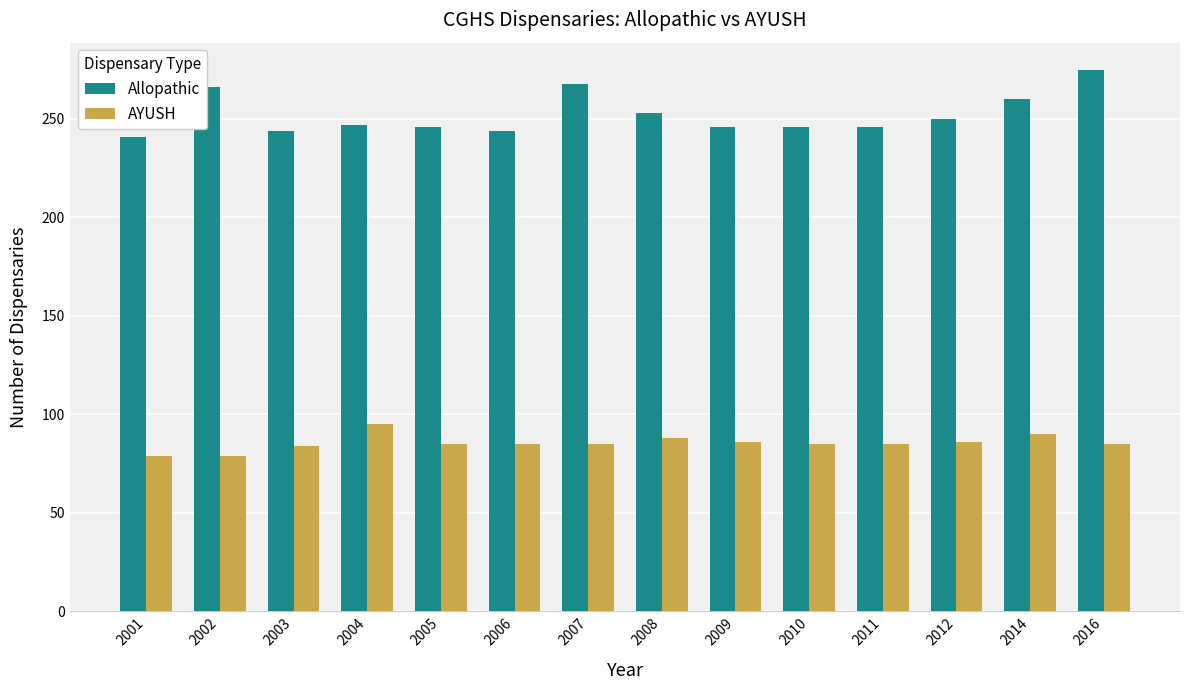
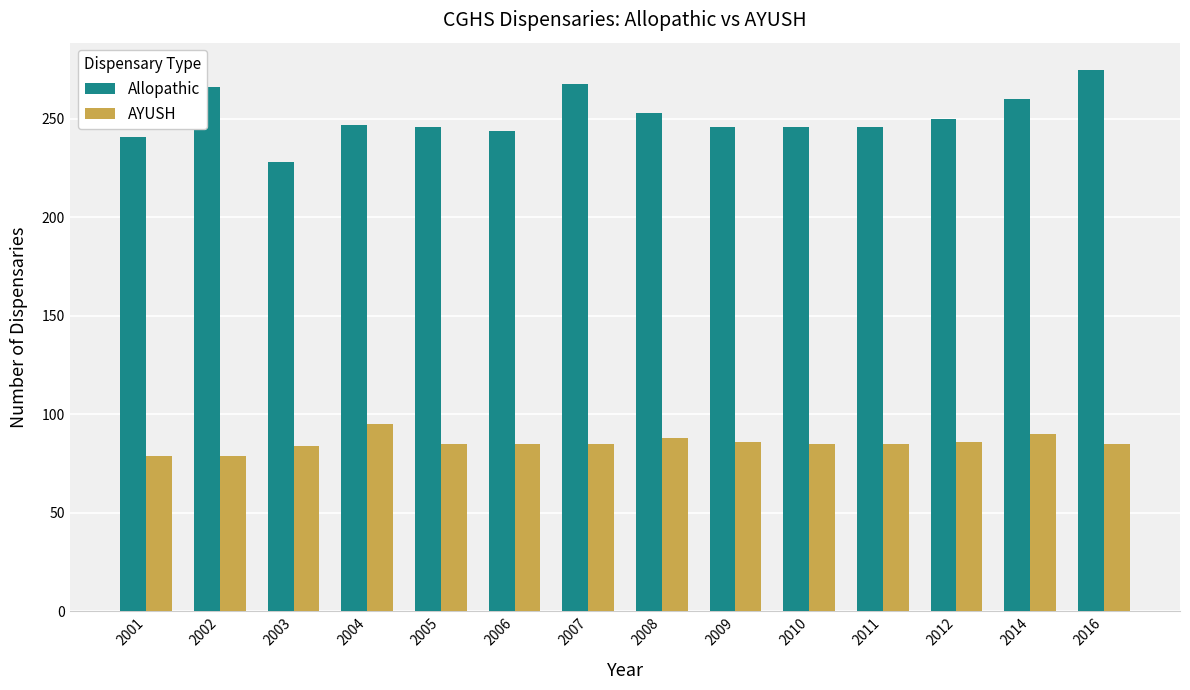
Allopathic, 2003: 244 -> 228
